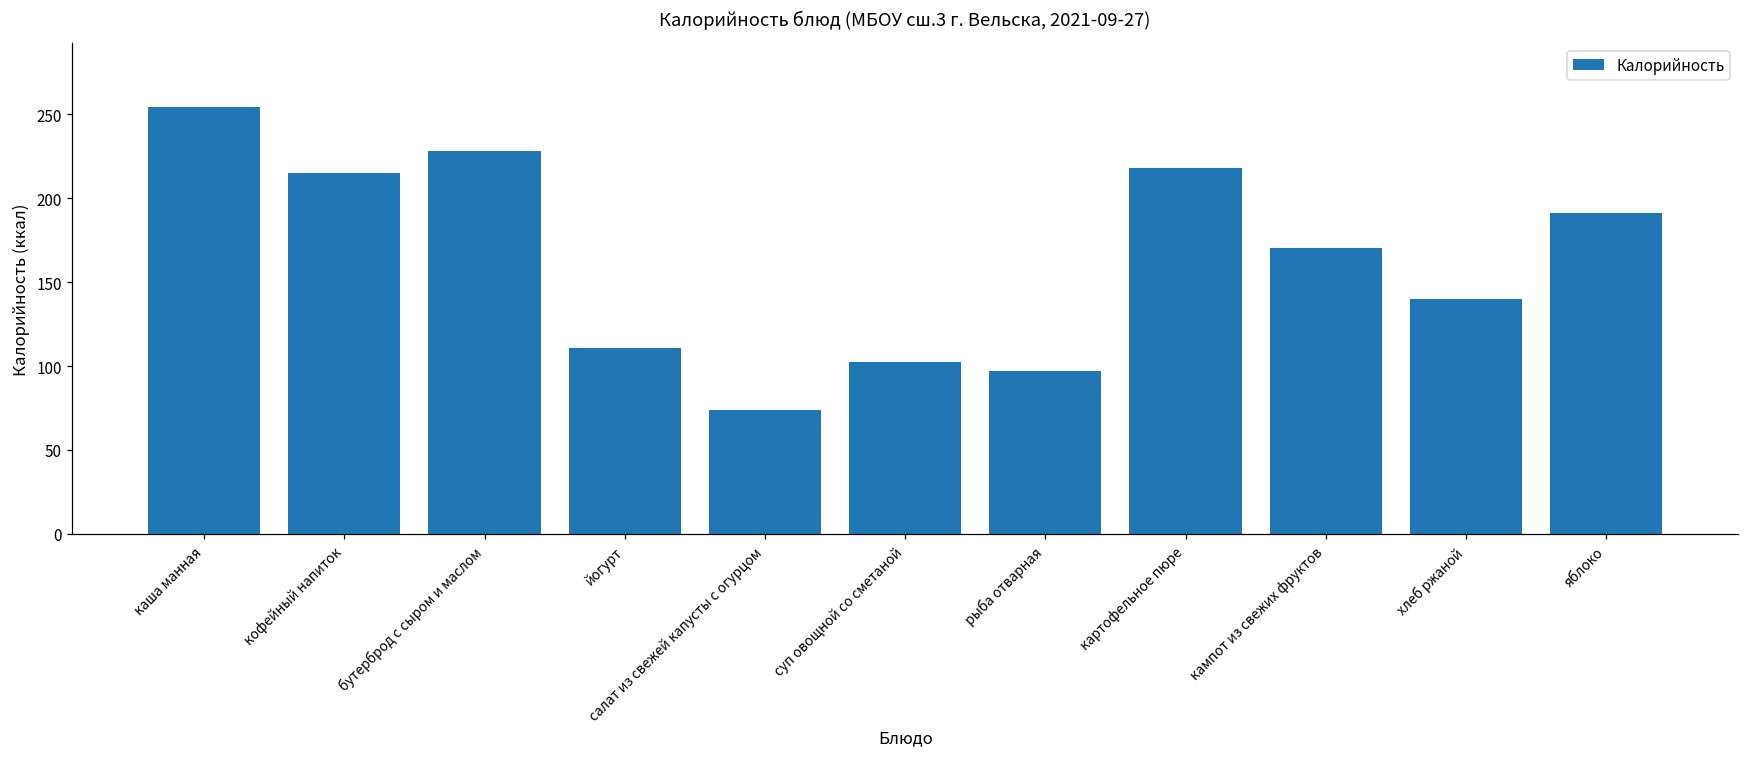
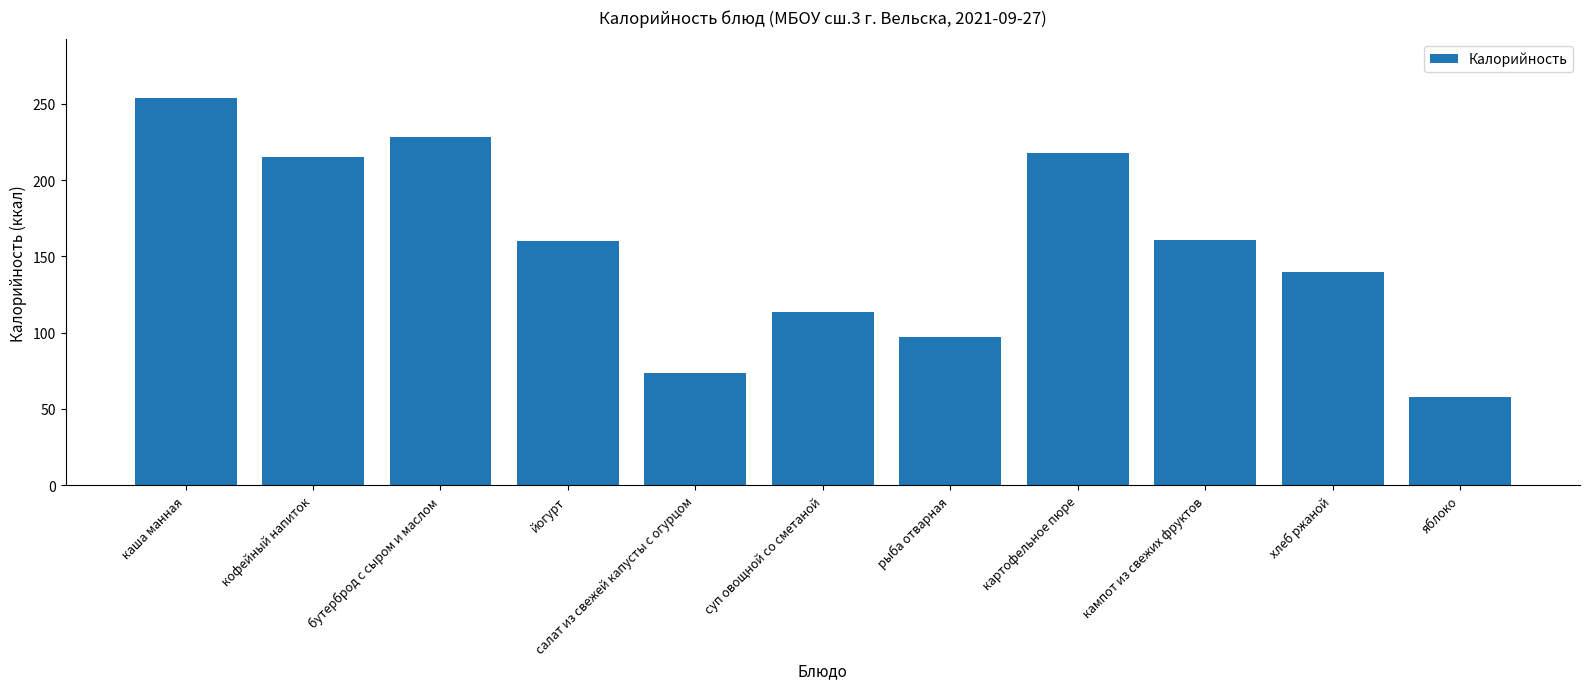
йогурт: 111 -> 160
суп овощной со сметаной: 102 -> 114
кампот из свежих фруктов: 170 -> 161
яблоко: 191 -> 58
